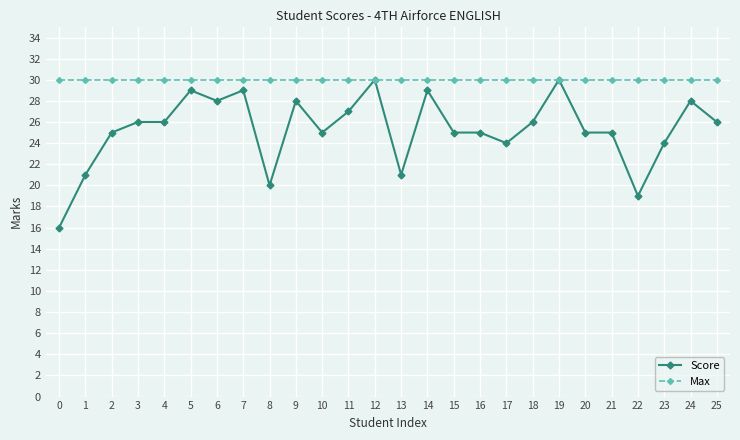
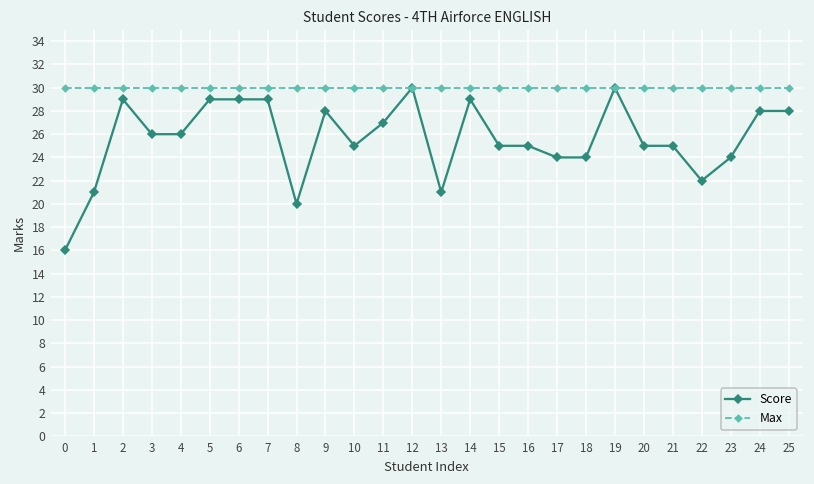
Score, 2: 25 -> 29
Score, 6: 28 -> 29
Score, 18: 26 -> 24
Score, 22: 19 -> 22
Score, 25: 26 -> 28
